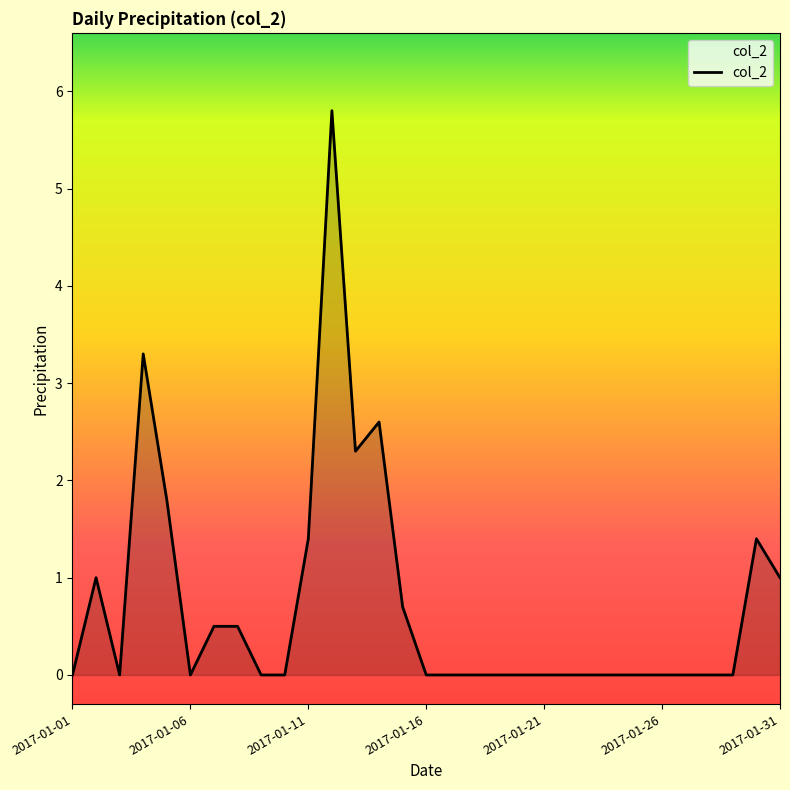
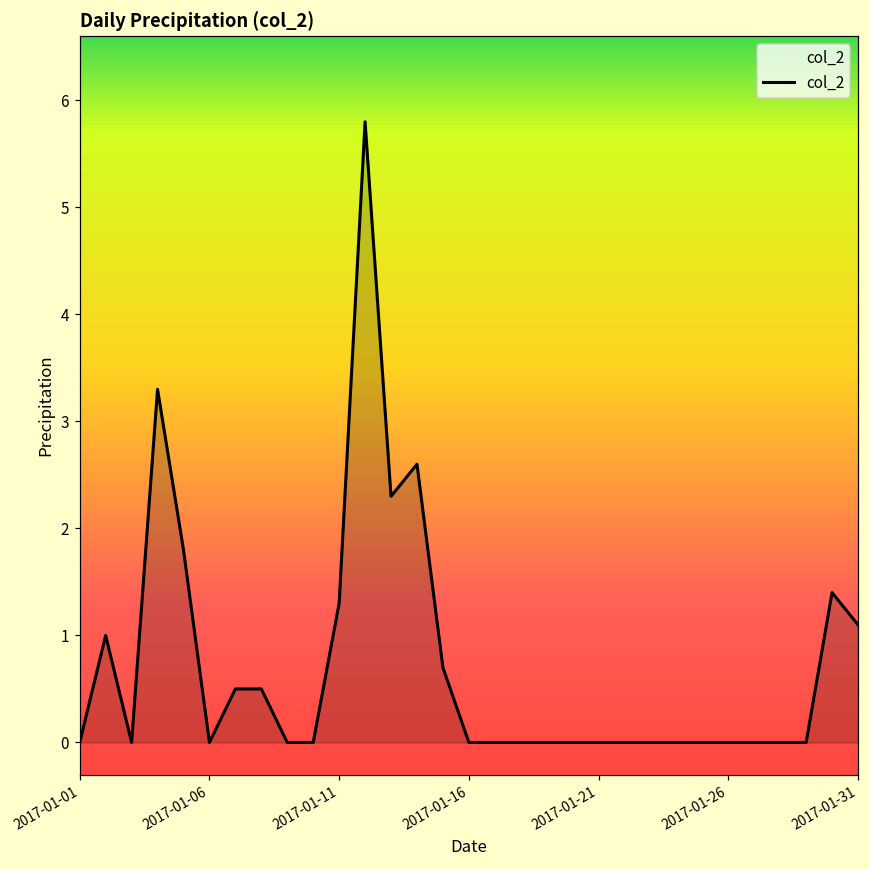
2017-01-11: 1.4 -> 1.3
2017-01-31: 1.0 -> 1.1
